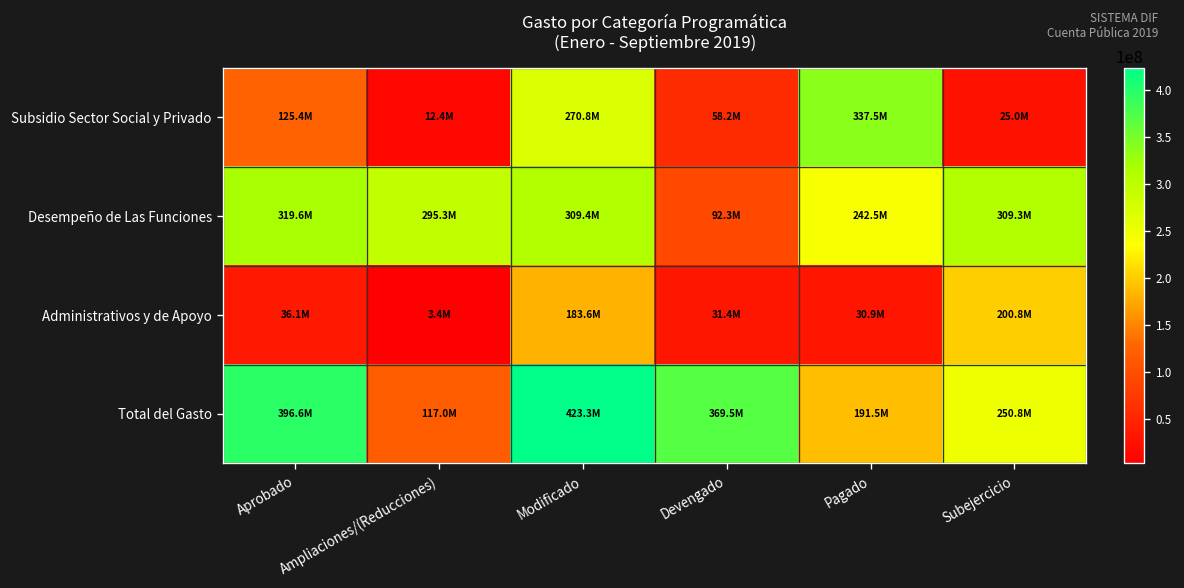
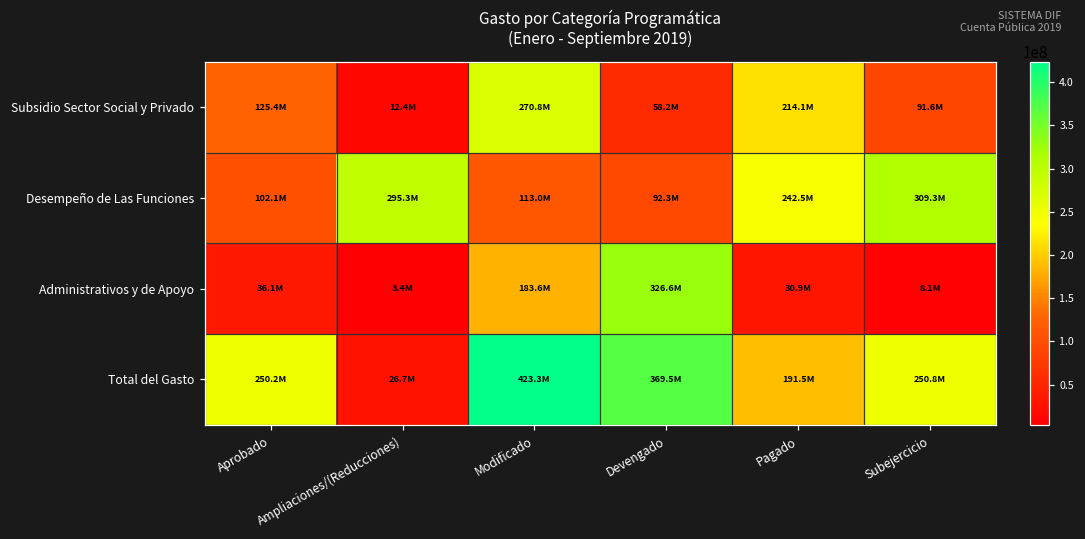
Subsidio Sector Social y Privado, Pagado: 337.5M -> 214.1M
Subsidio Sector Social y Privado, Subejercicio: 25.0M -> 91.6M
Desempeño de Las Funciones, Aprobado: 319.6M -> 102.1M
Desempeño de Las Funciones, Modificado: 309.4M -> 113.0M
Administrativos y de Apoyo, Devengado: 31.4M -> 326.6M
Administrativos y de Apoyo, Subejercicio: 200.8M -> 8.1M
Total del Gasto, Aprobado: 396.6M -> 250.2M
Total del Gasto, Ampliaciones/(Reducciones): 117.0M -> 26.7M
